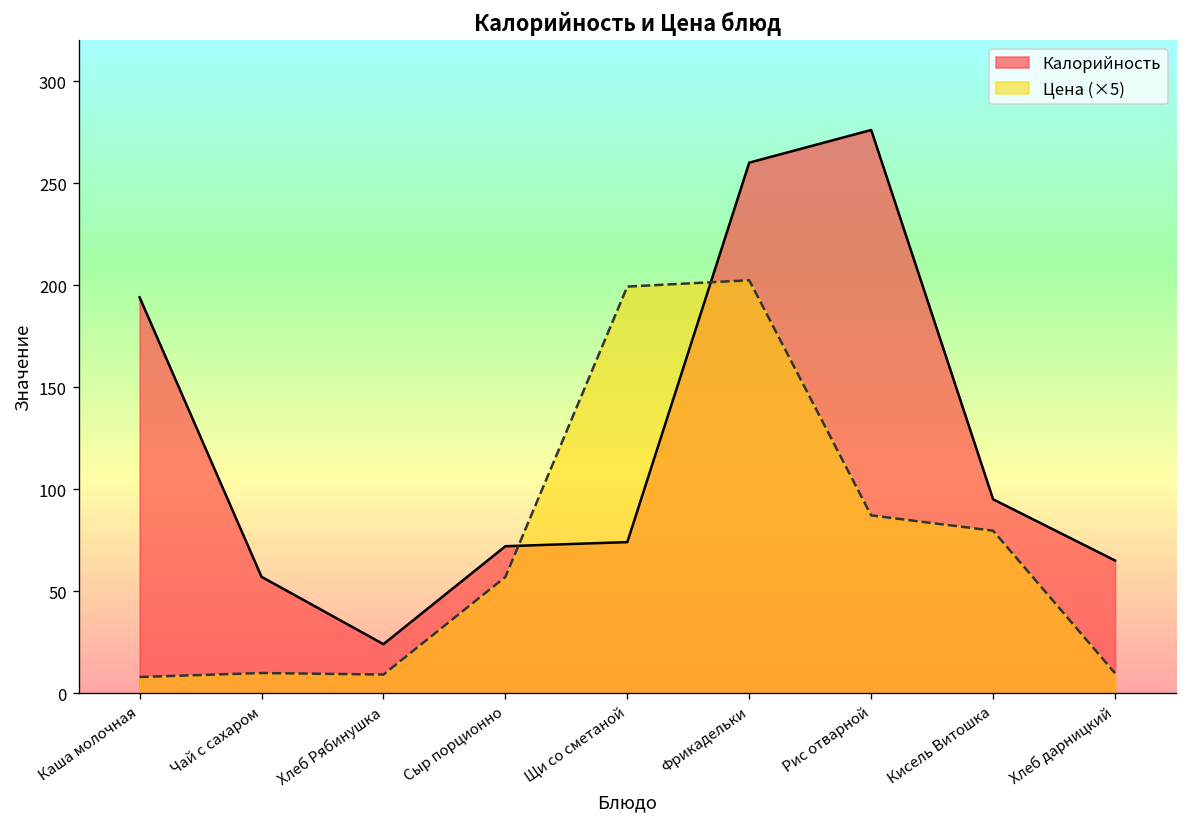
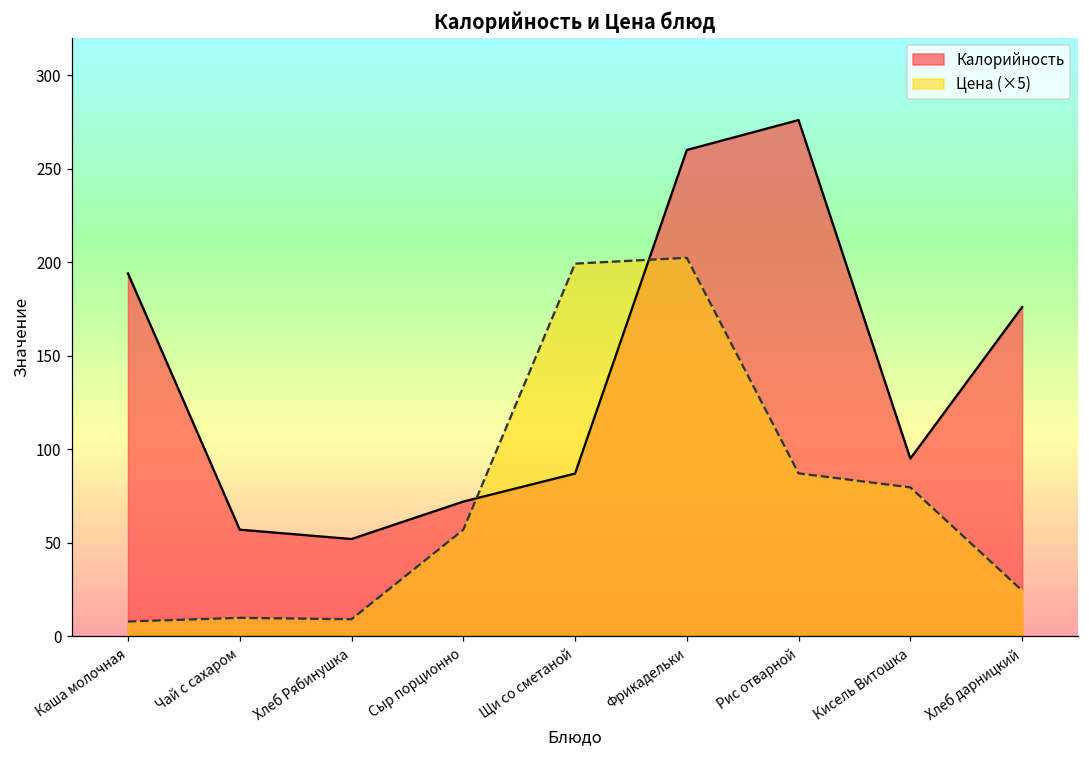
Калорийность, Хлеб Рябинушка: 24 -> 52
Калорийность, Щи со сметаной: 74 -> 87
Калорийность, Хлеб дарницкий: 65 -> 176
Цена (×5), Хлеб дарницкий: 10 -> 24
